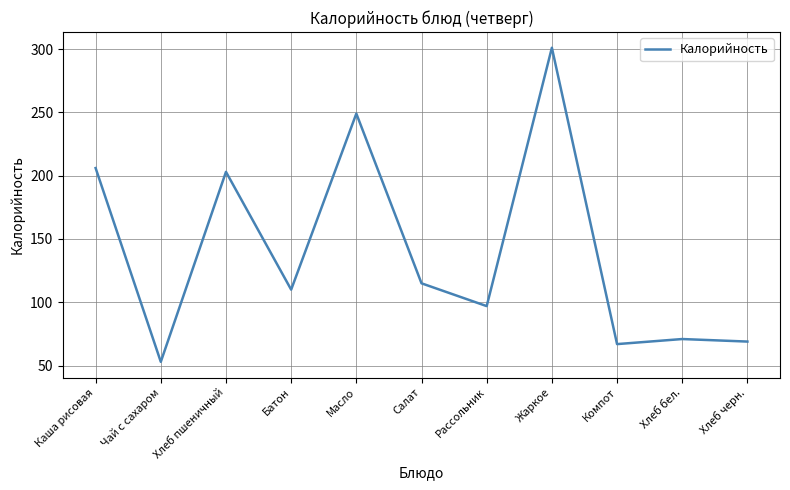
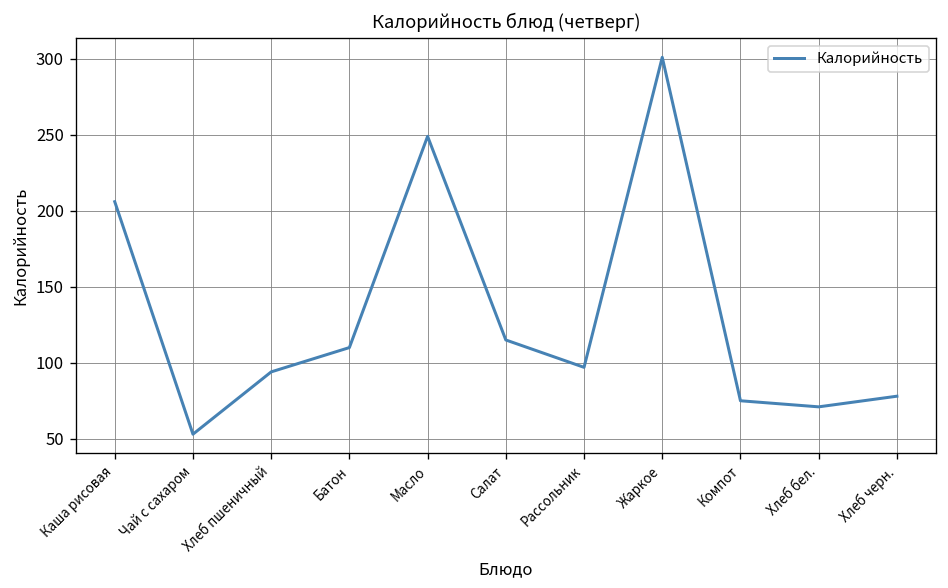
Хлеб пшеничный: 203 -> 94
Компот: 67 -> 75
Хлеб черн.: 69 -> 78
